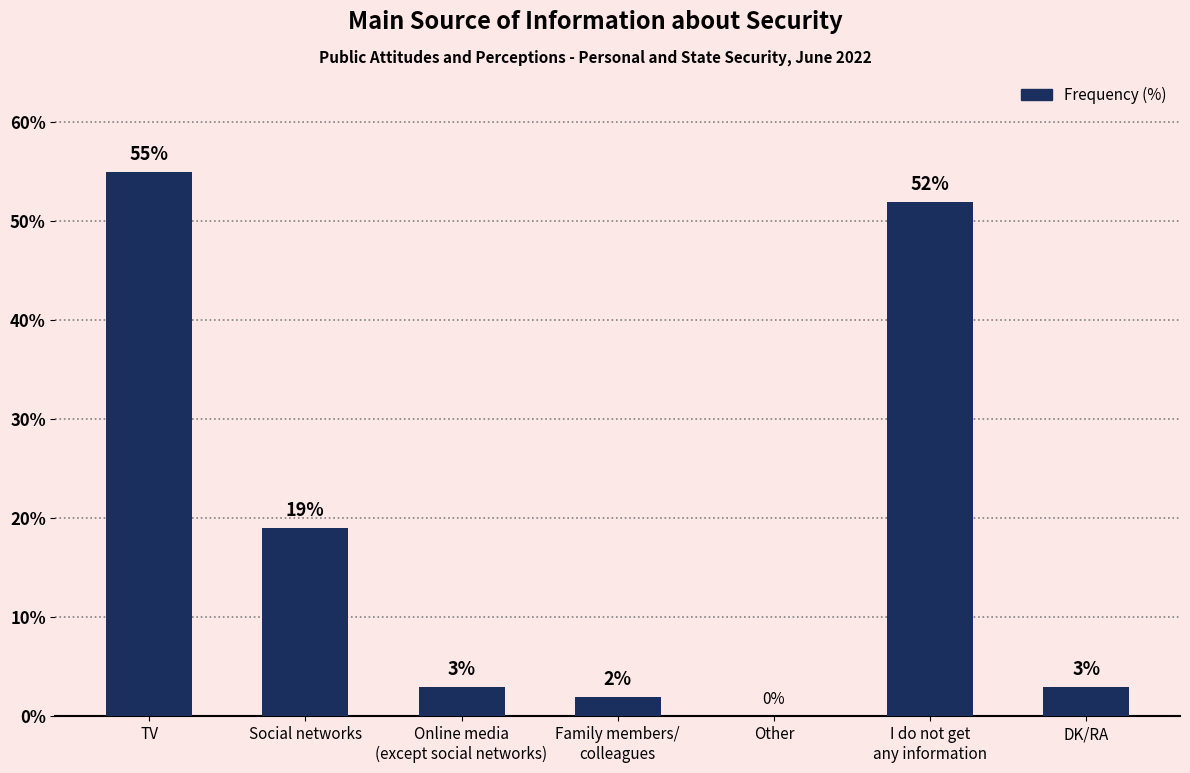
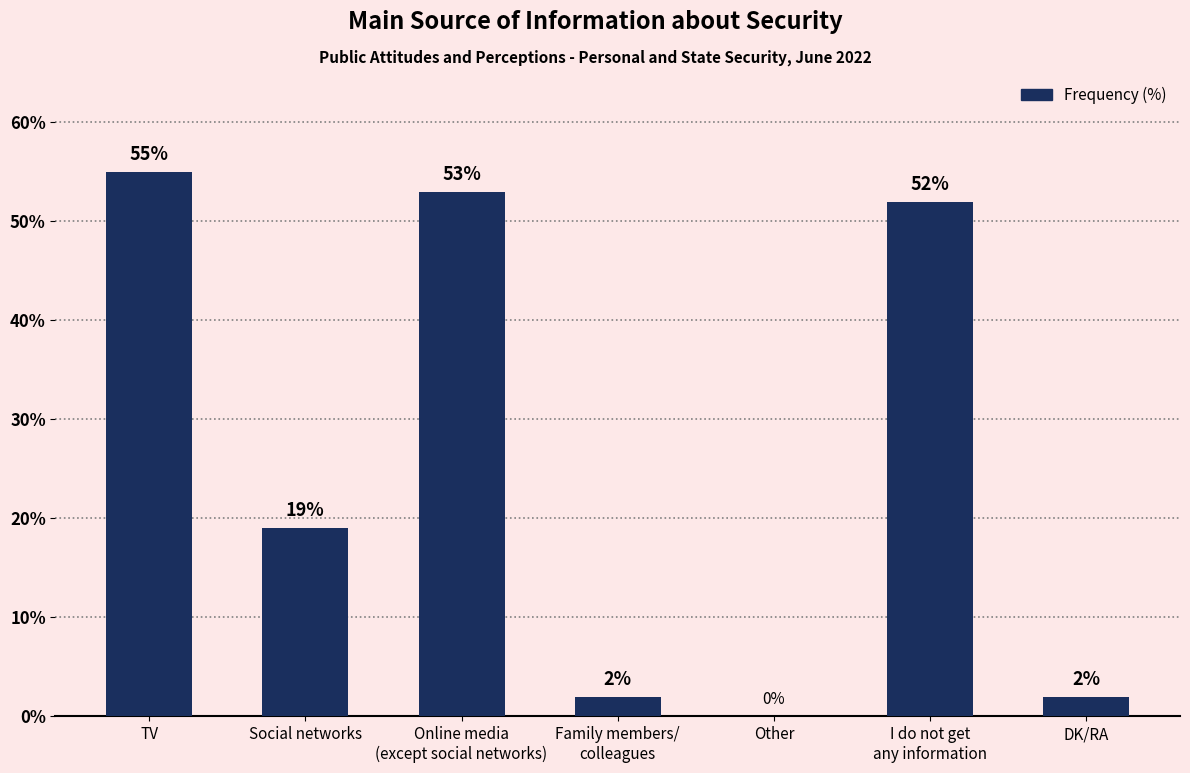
Online media (except social networks): 3% -> 53%
DK/RA: 3% -> 2%
